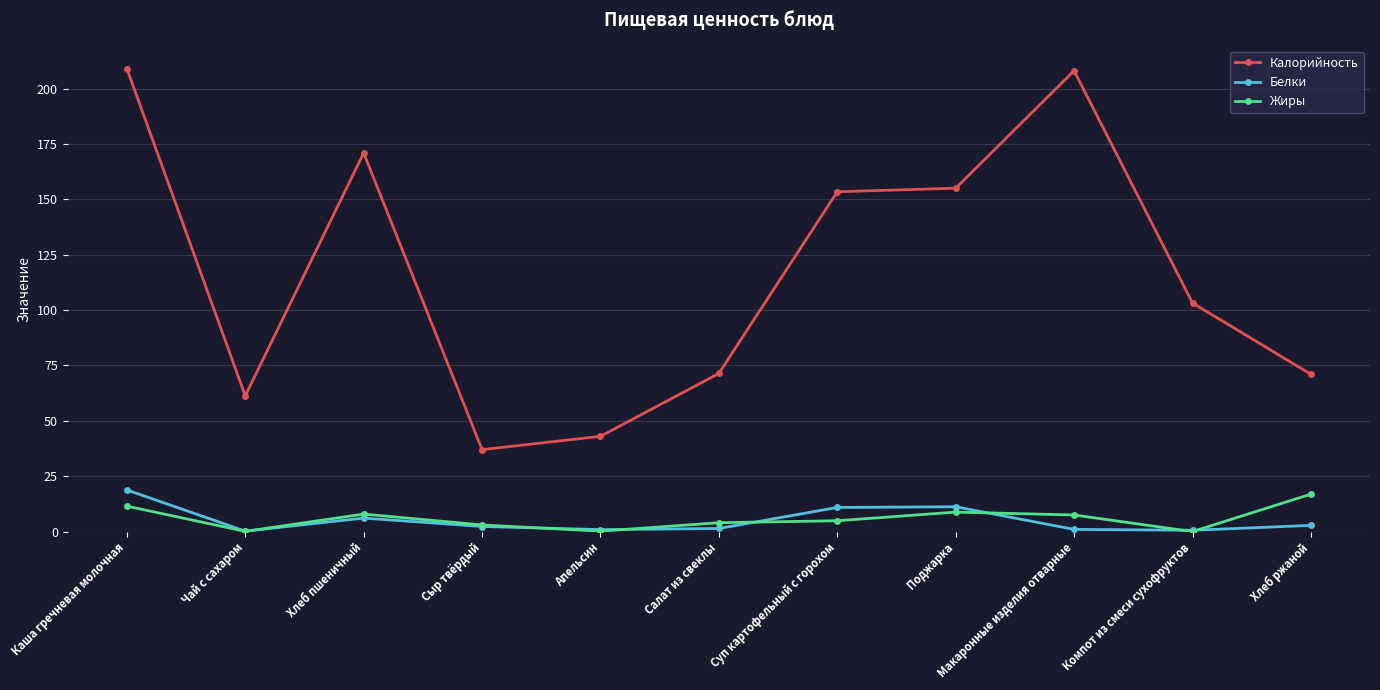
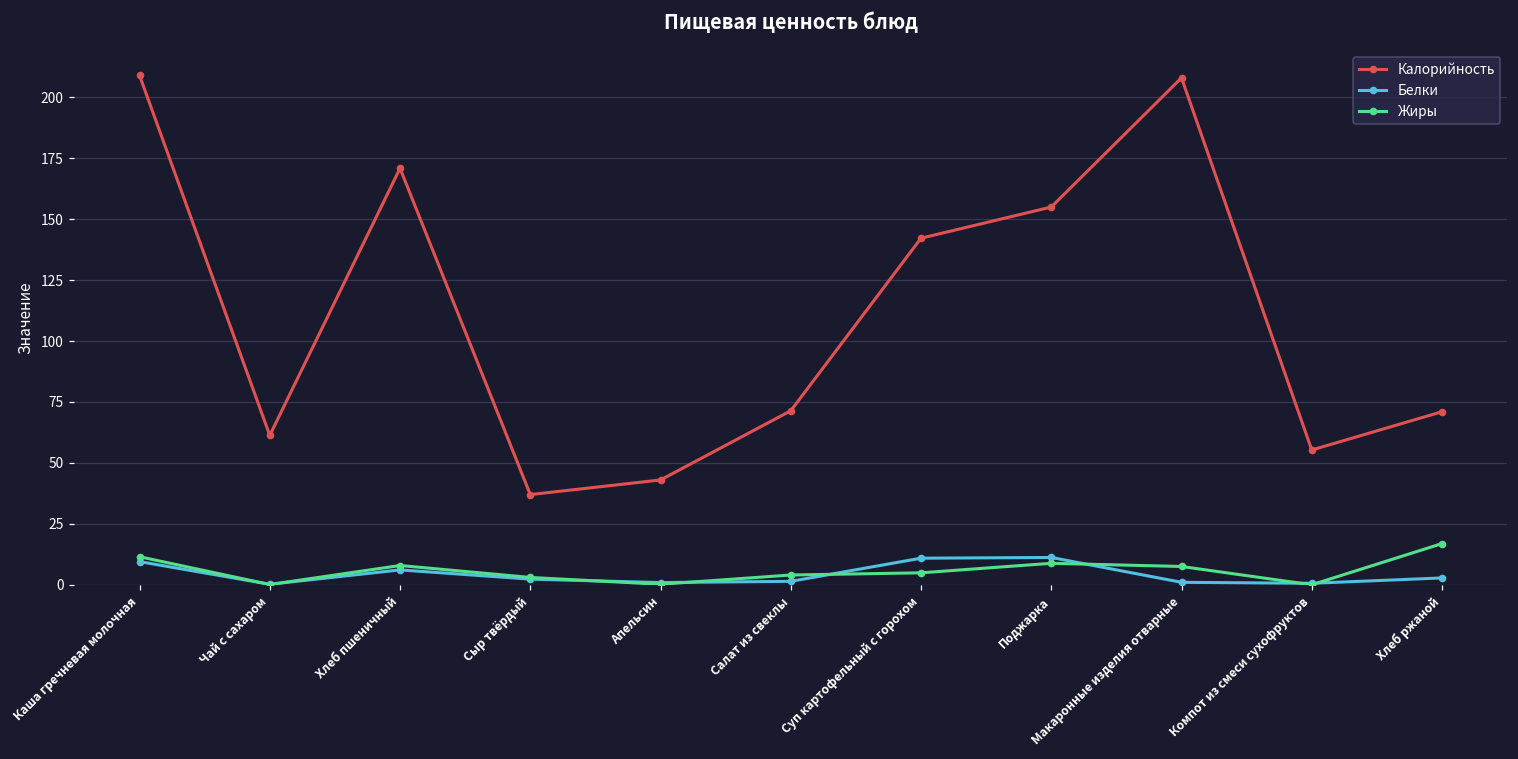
Белки, Каша гречневая молочная: 19 -> 10
Калорийность, Суп картофельный с горохом: 153 -> 142
Калорийность, Компот из смеси сухофруктов: 103 -> 55
